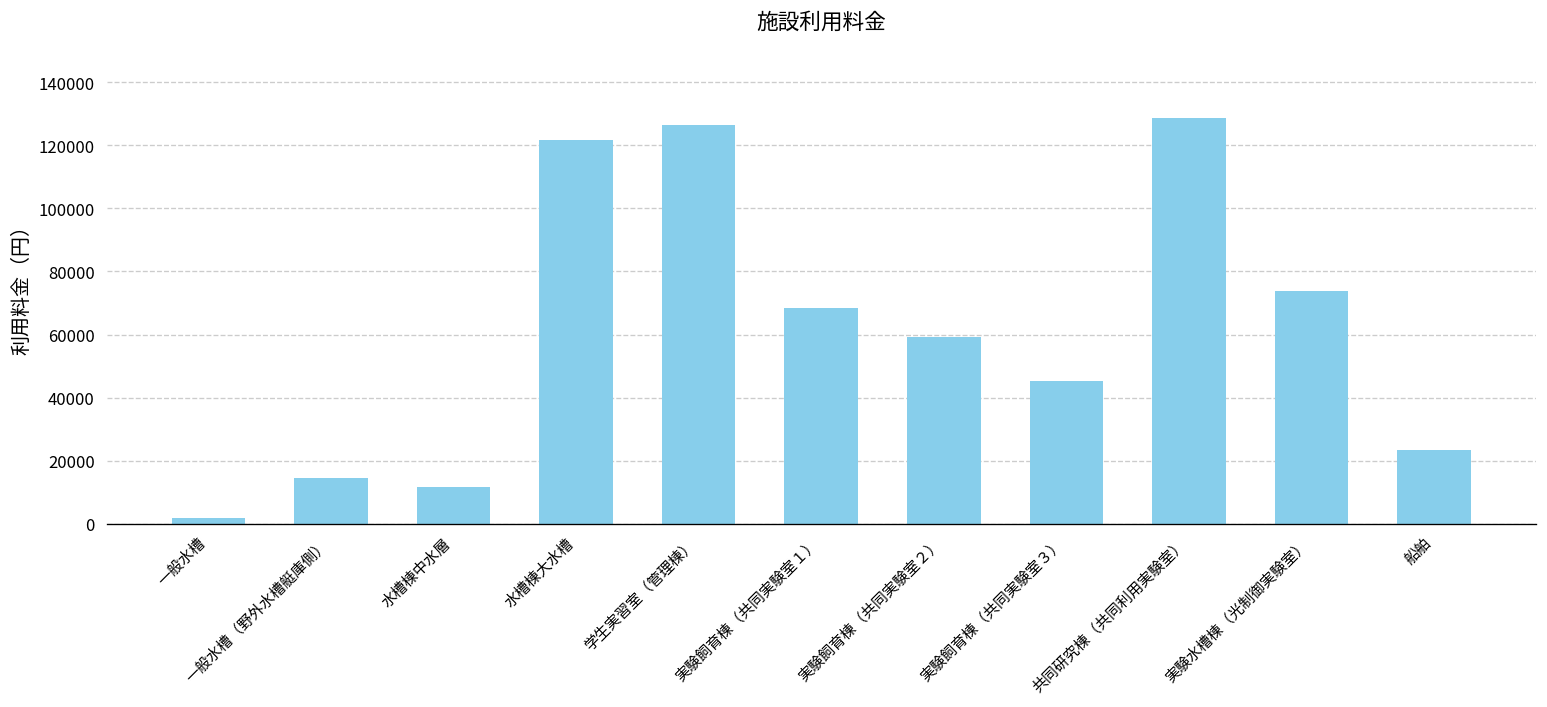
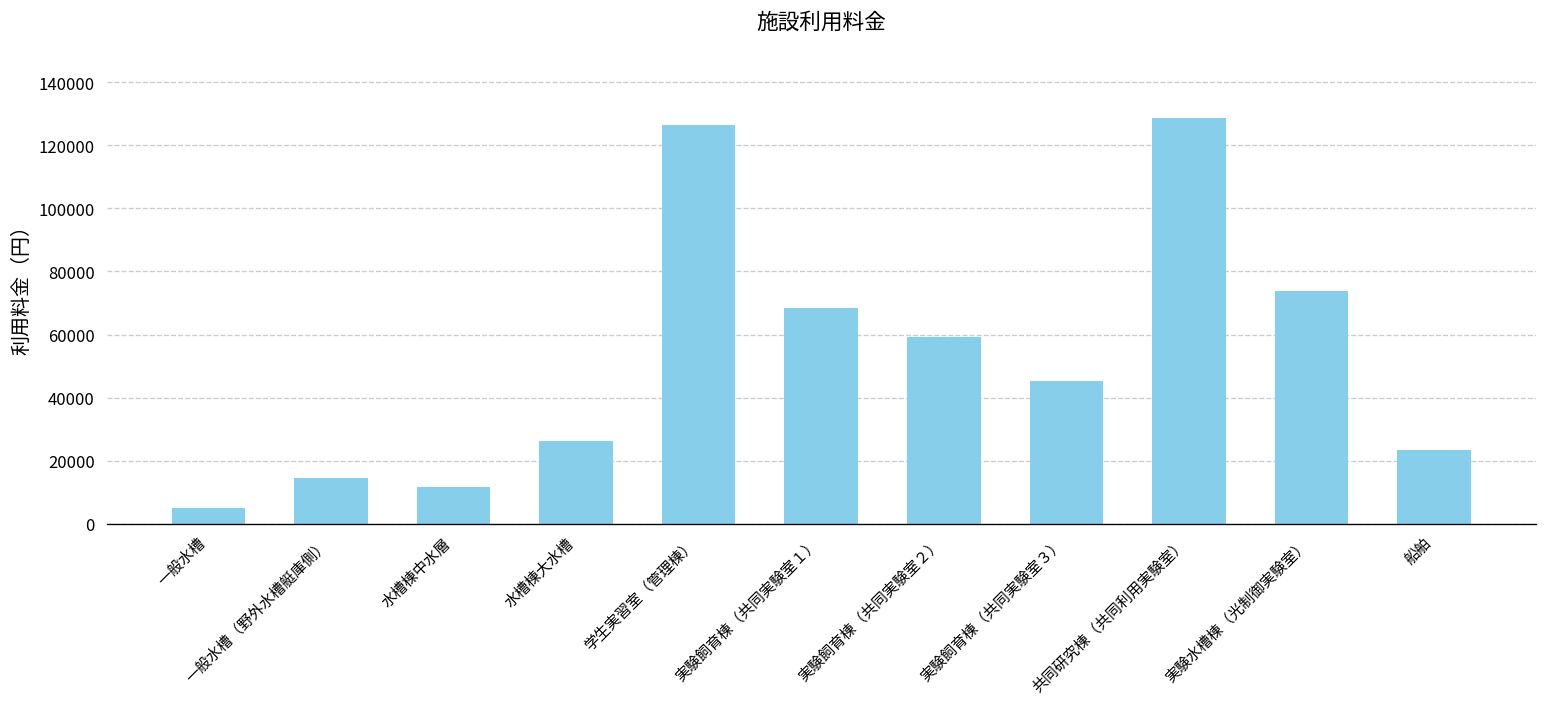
一般水槽: 2000 -> 5000
水槽棟大水槽: 122000 -> 26000
